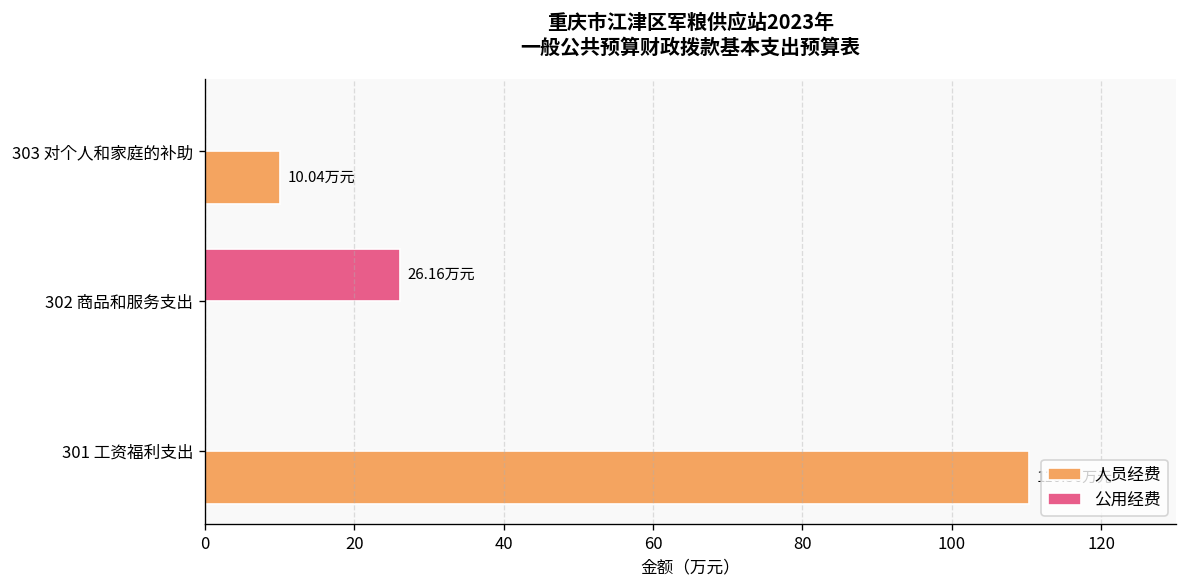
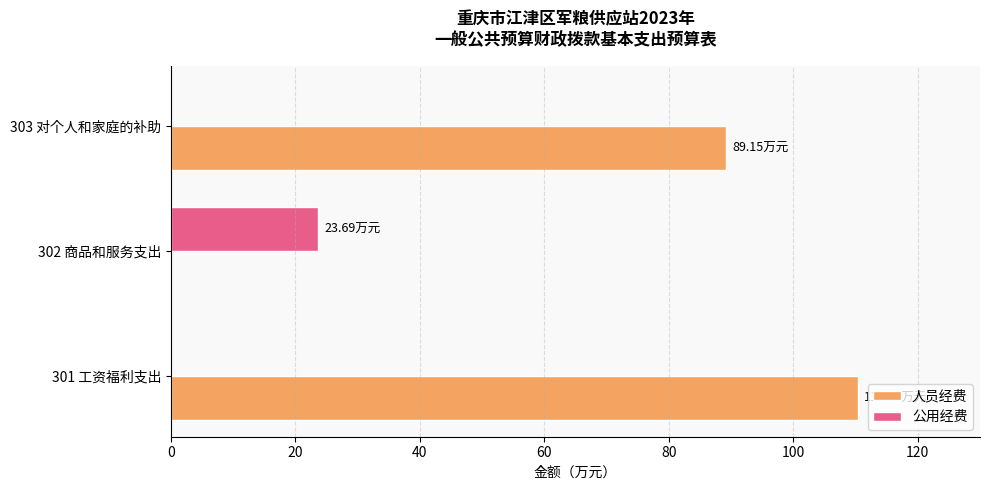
人员经费, 303 对个人和家庭的补助: 10.04 -> 89.15
公用经费, 302 商品和服务支出: 26.16 -> 23.69
